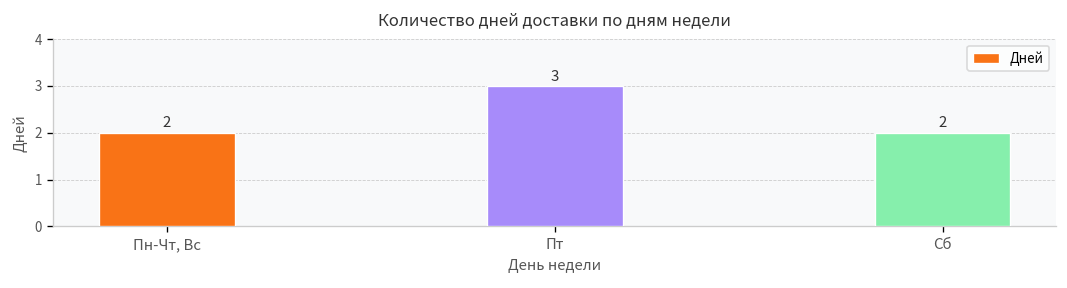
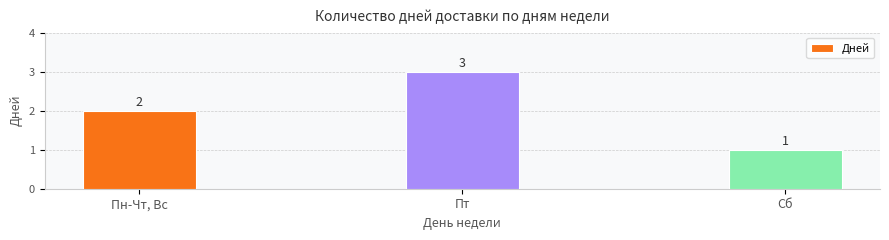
Сб: 2 -> 1
